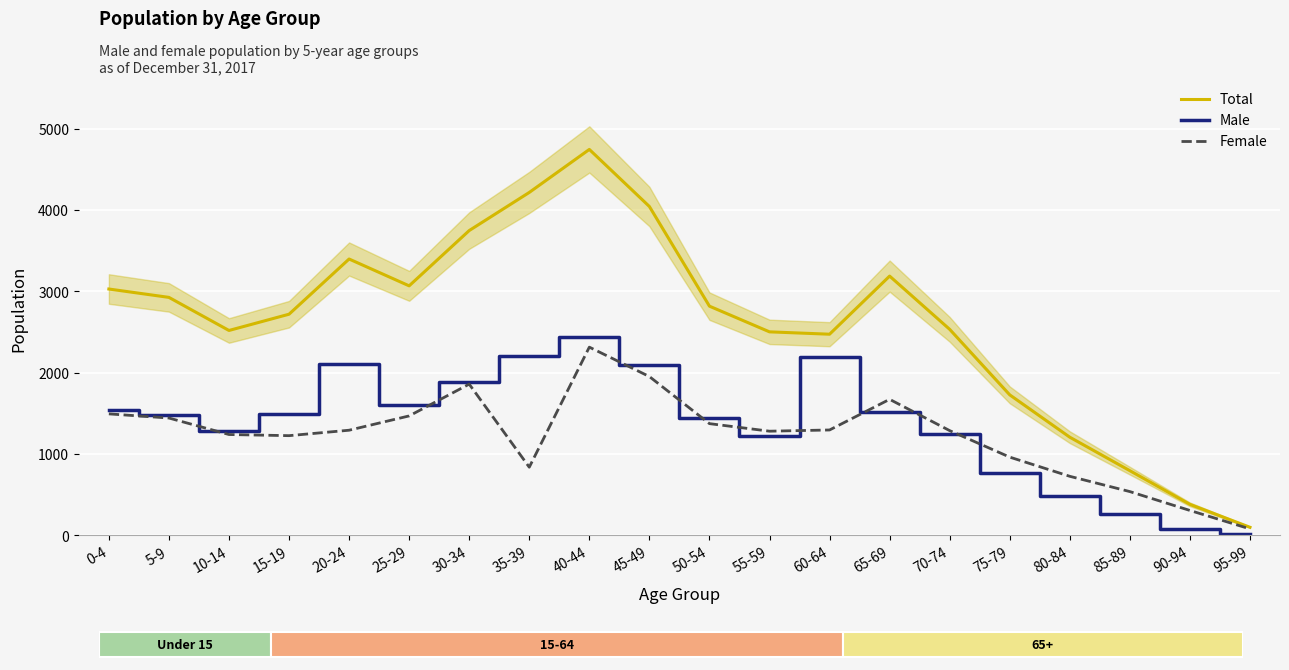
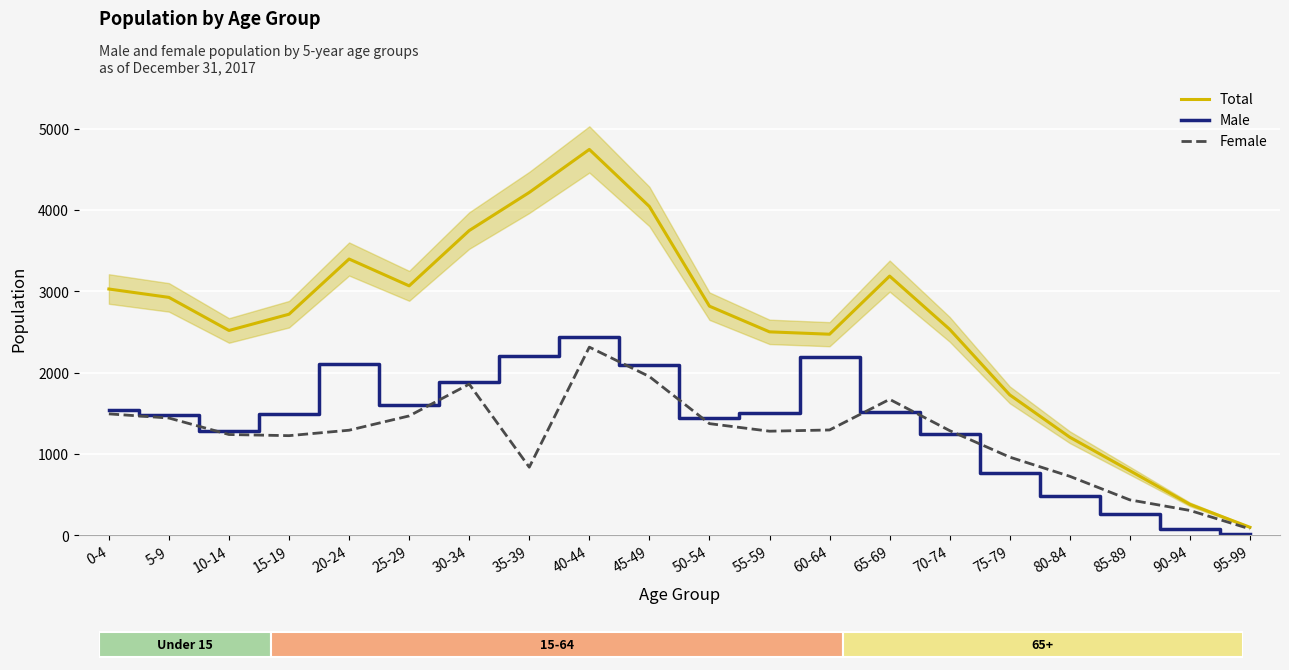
Male, 55-59: 1200 -> 1500
Female, 85-89: 500 -> 400
